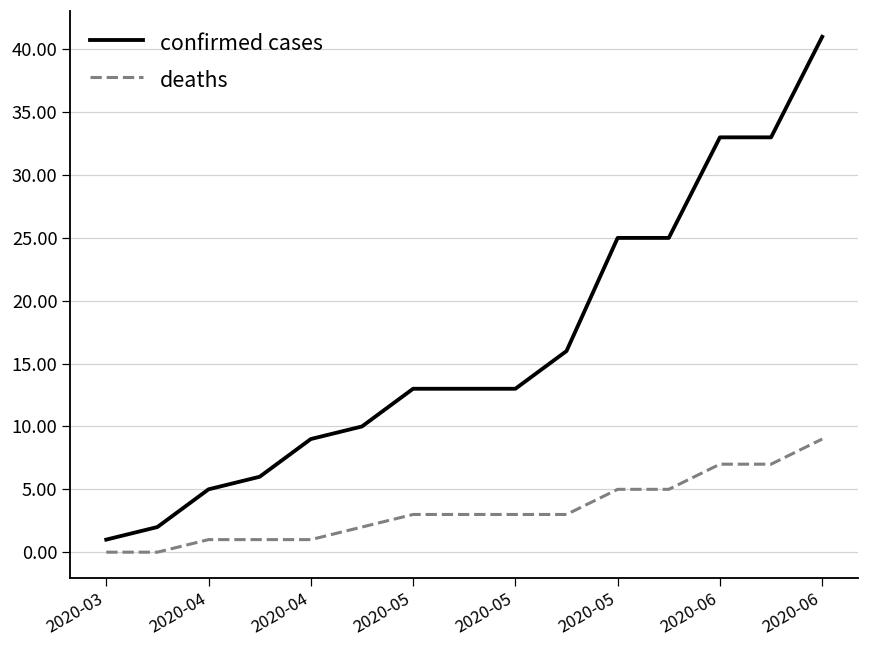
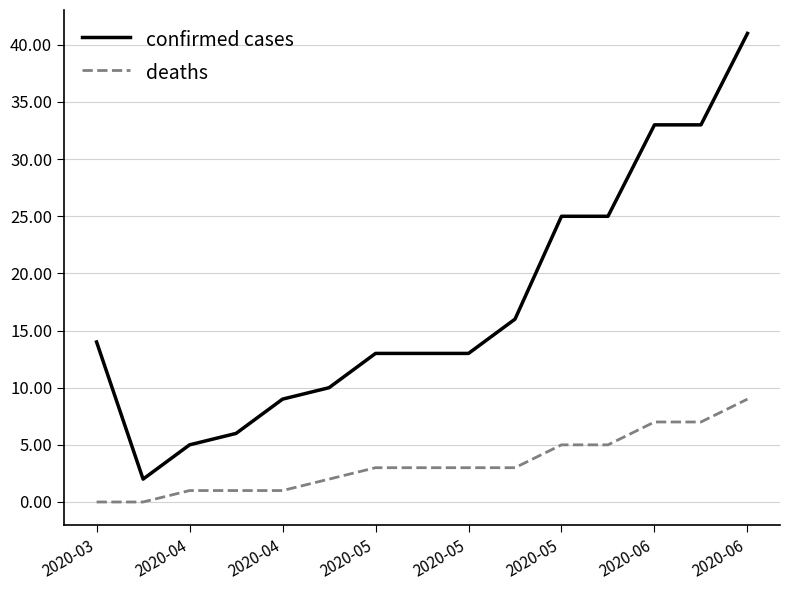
confirmed cases, 2020-03: 1 -> 14
